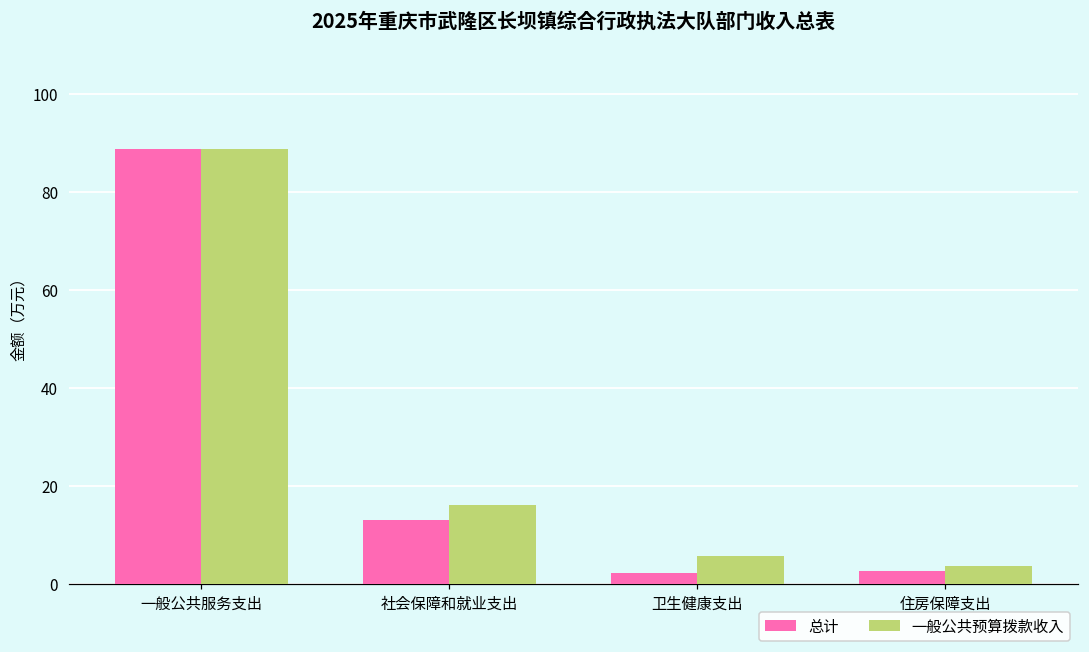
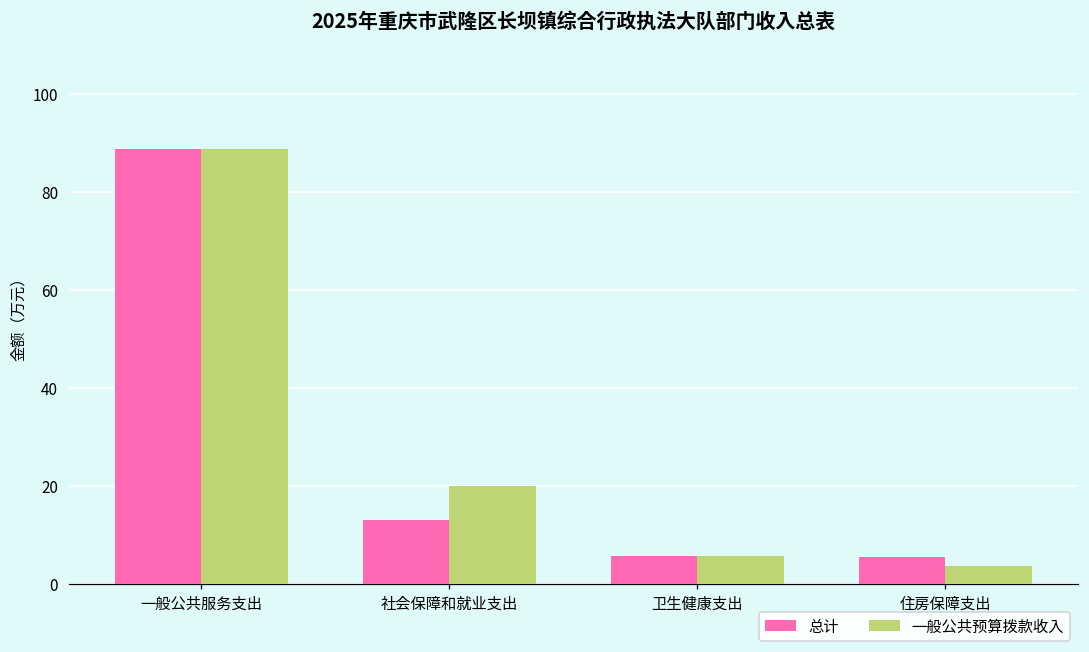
一般公共预算拨款收入, 社会保障和就业支出: 16 -> 20
总计, 卫生健康支出: 2 -> 6
总计, 住房保障支出: 3 -> 6
